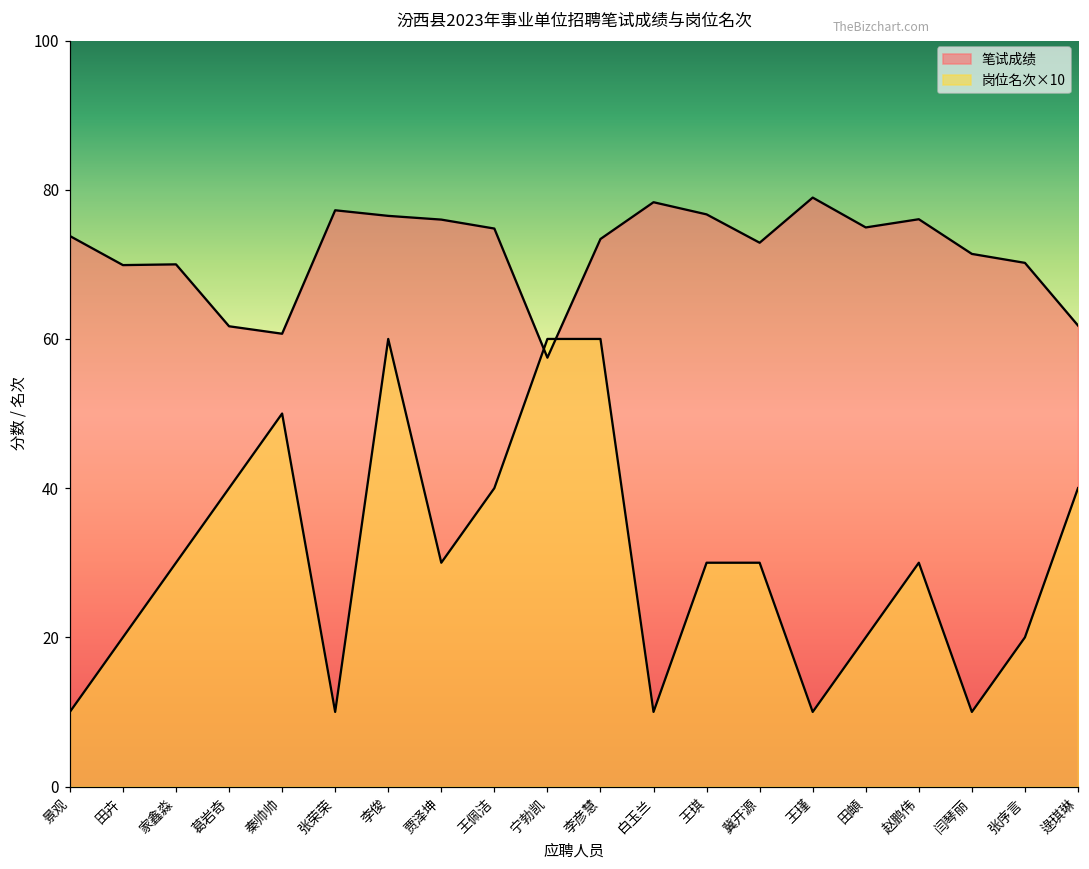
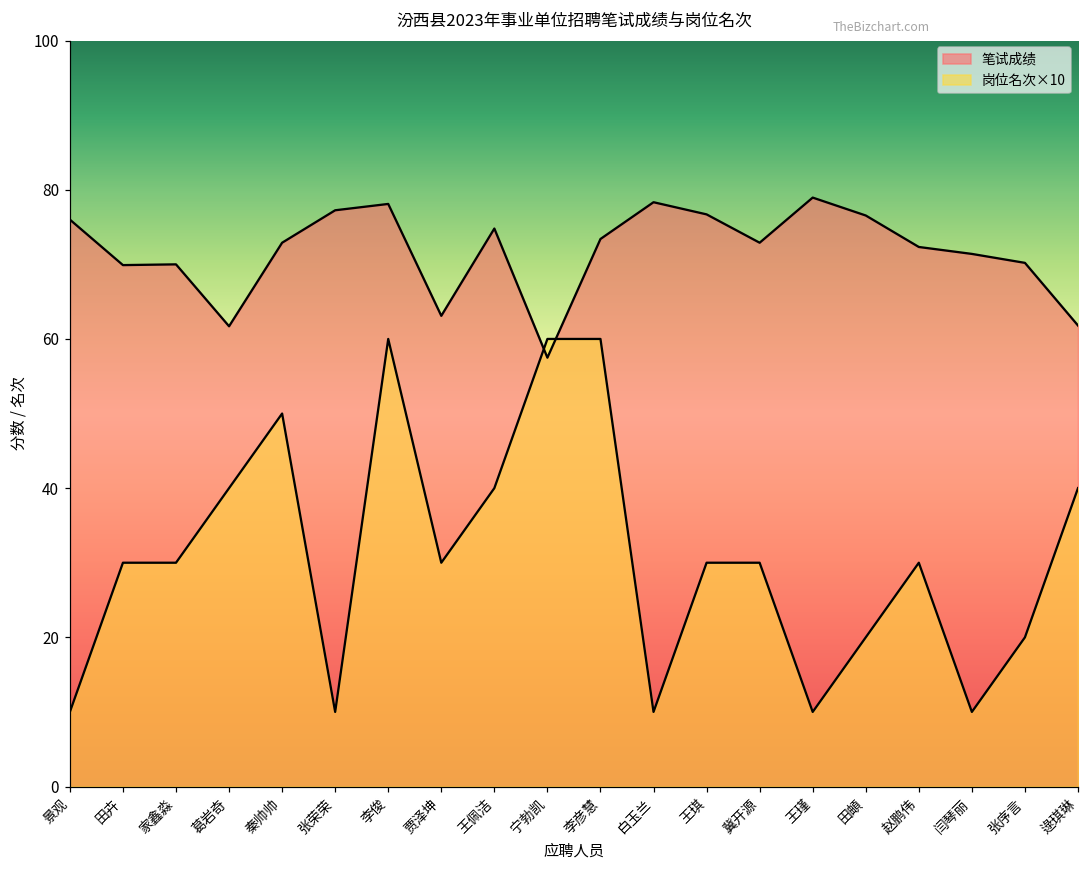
笔试成绩, 景观: 74 -> 76
岗位名次×10, 田卉: 20 -> 30
笔试成绩, 秦帅帅: 61 -> 73
笔试成绩, 李俊: 77 -> 78
笔试成绩, 贾泽坤: 76 -> 63
笔试成绩, 田頔: 75 -> 77
笔试成绩, 赵鹏伟: 76 -> 72
